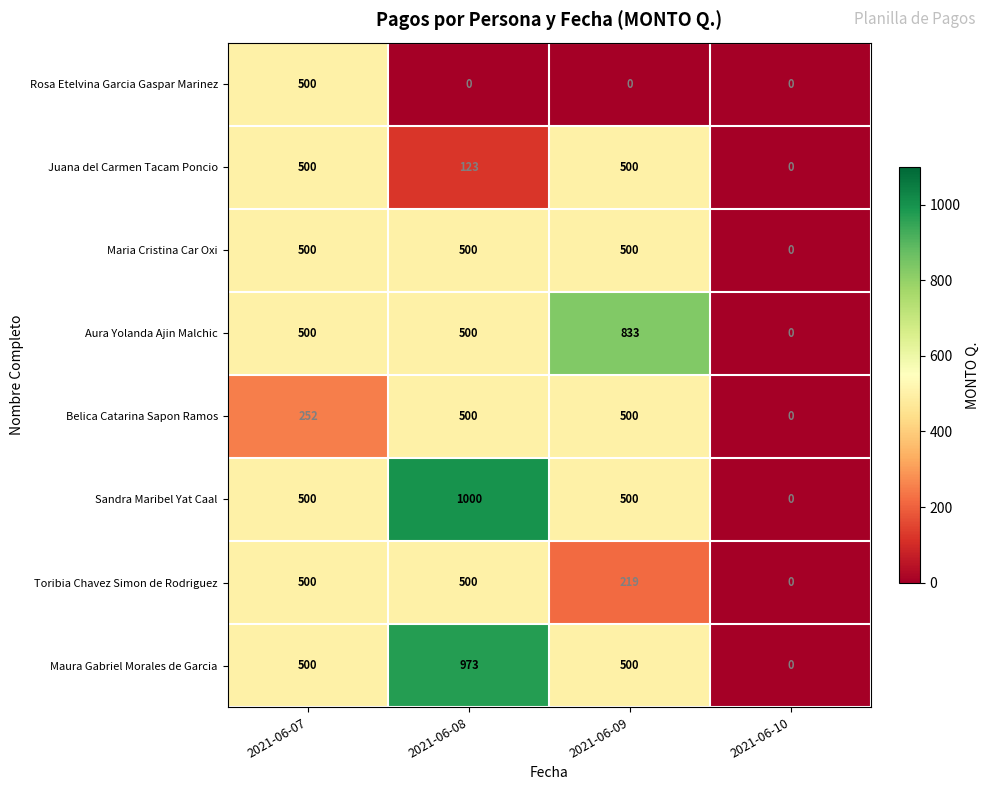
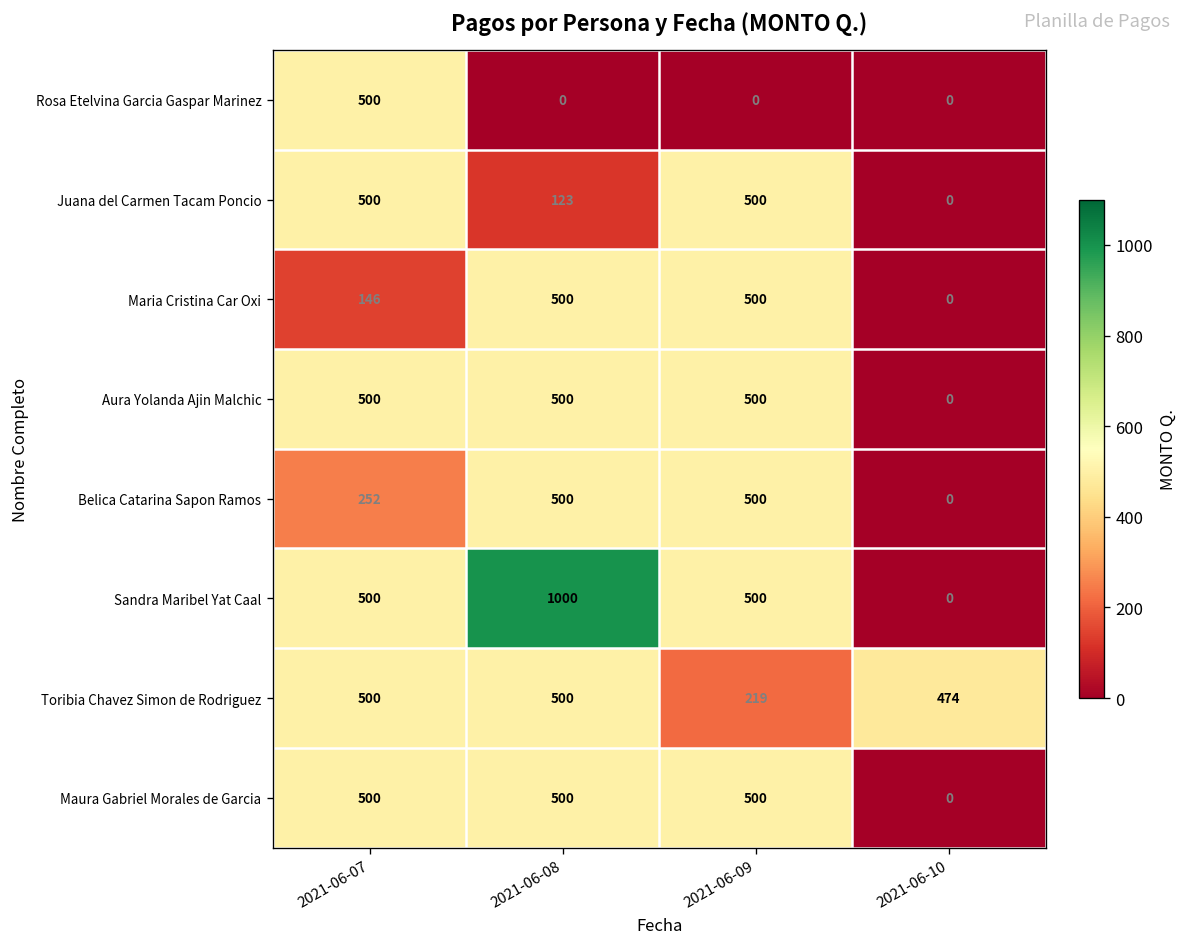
Maria Cristina Car Oxi, 2021-06-07: 500 -> 146
Aura Yolanda Ajin Malchic, 2021-06-09: 833 -> 500
Toribia Chavez Simon de Rodriguez, 2021-06-10: 0 -> 474
Maura Gabriel Morales de Garcia, 2021-06-08: 973 -> 500
